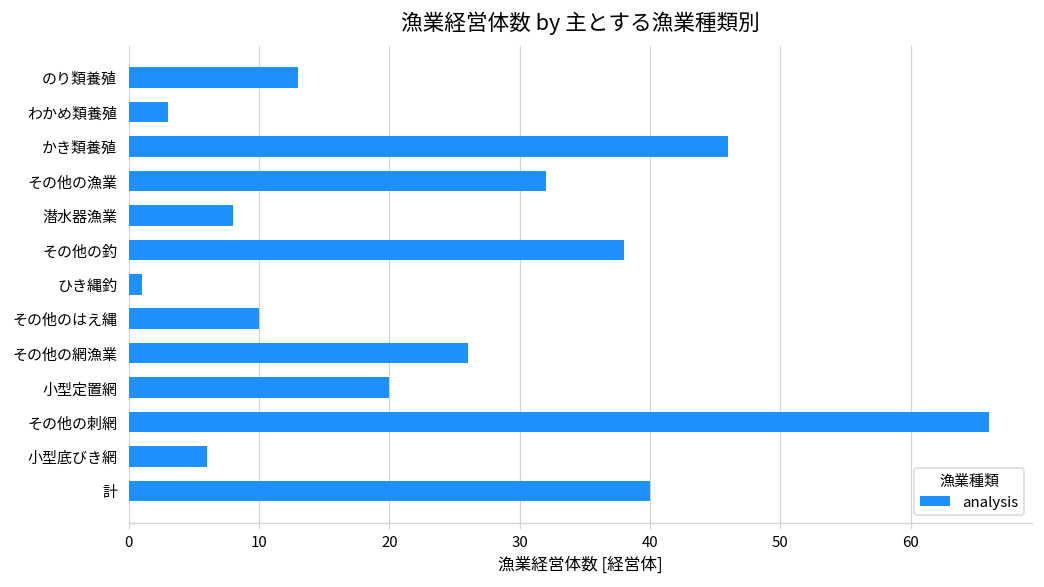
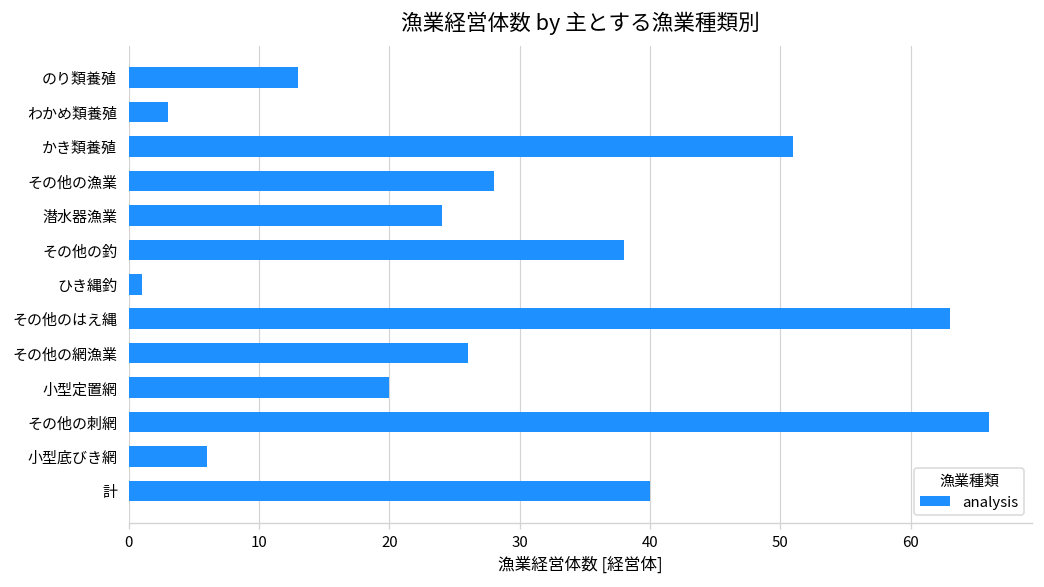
かき類養殖: 46 -> 51
その他の漁業: 32 -> 28
潜水器漁業: 8 -> 24
その他のはえ縄: 10 -> 63
